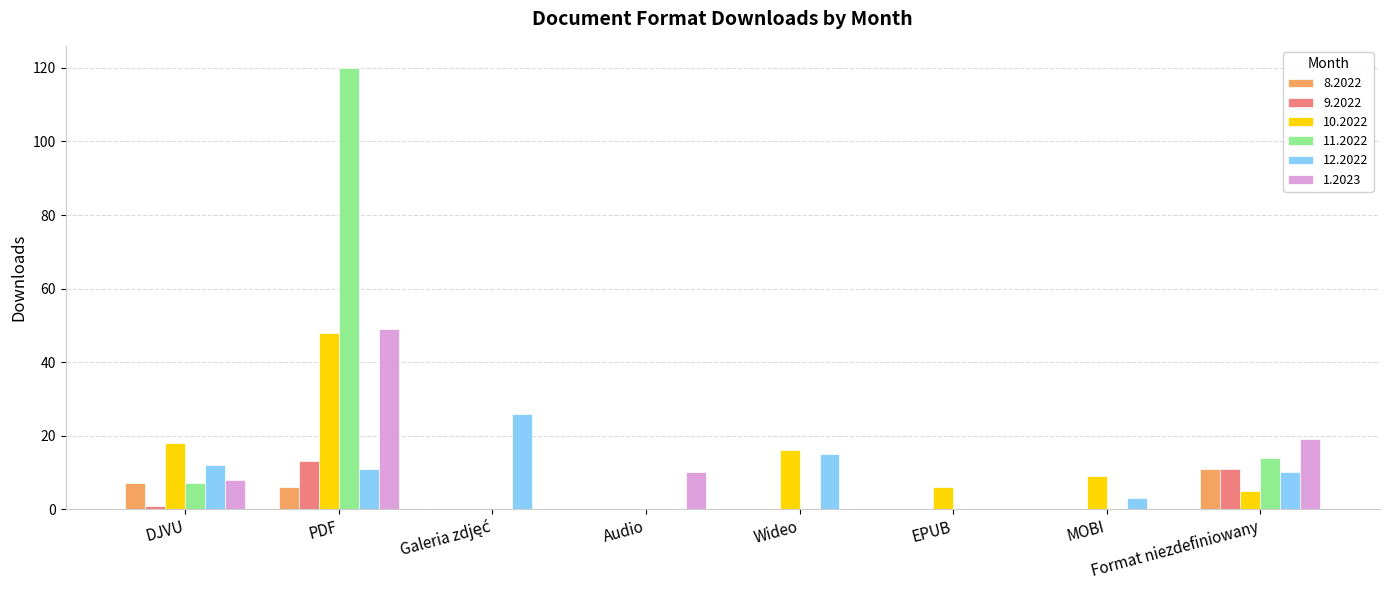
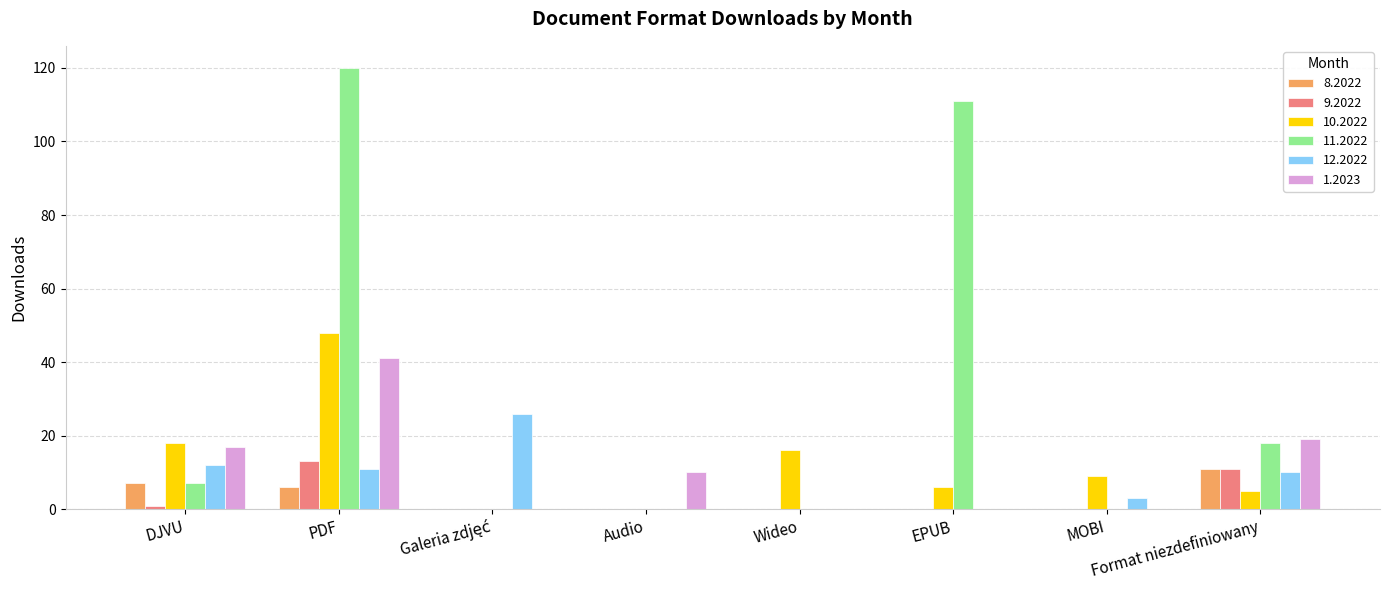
1.2023, DJVU: 8 -> 17
1.2023, PDF: 49 -> 41
12.2022, Wideo: 15 -> 0
11.2022, EPUB: 0 -> 111
11.2022, Format niezdefiniowany: 14 -> 18
